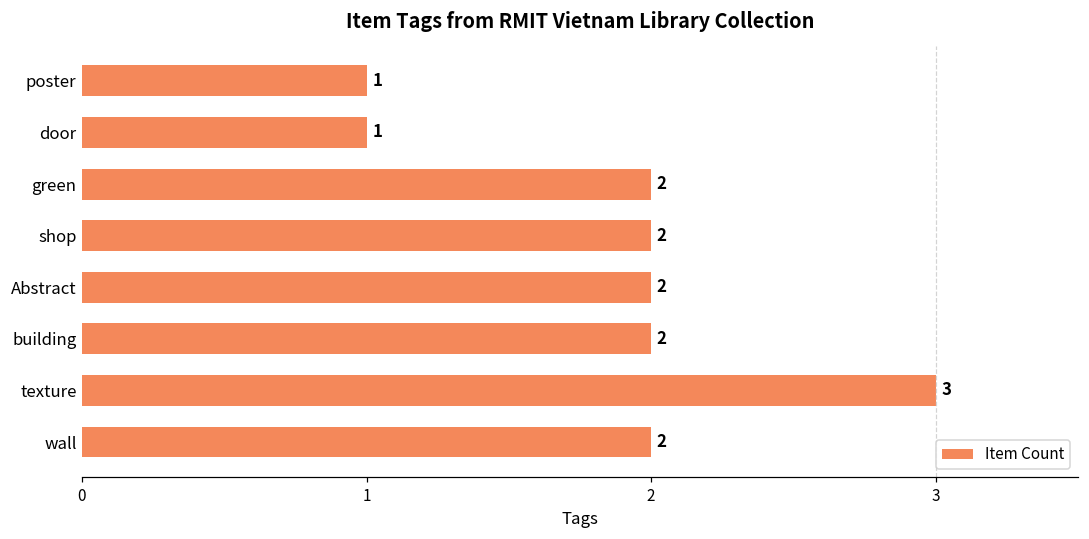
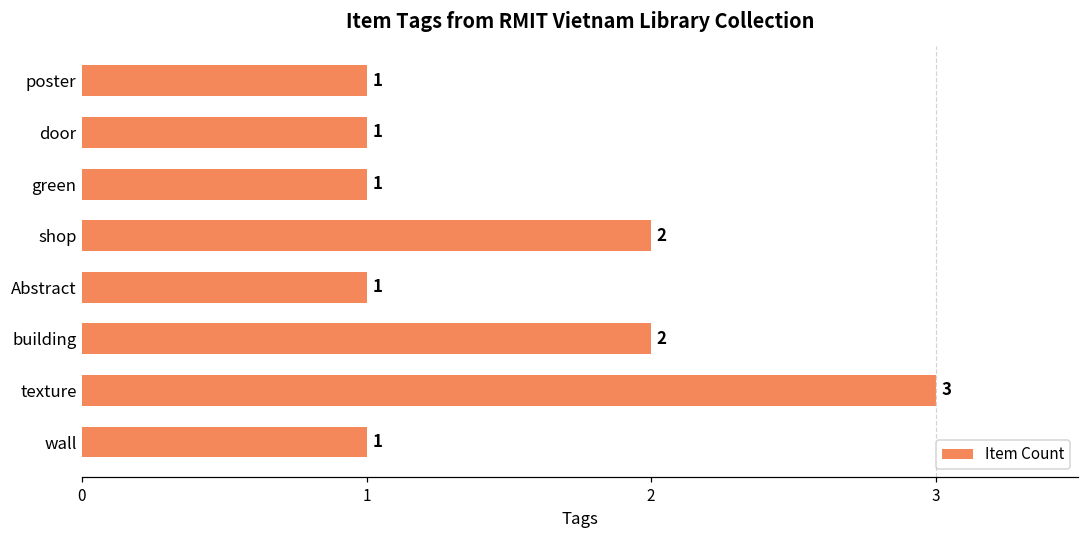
green: 2 -> 1
Abstract: 2 -> 1
wall: 2 -> 1
